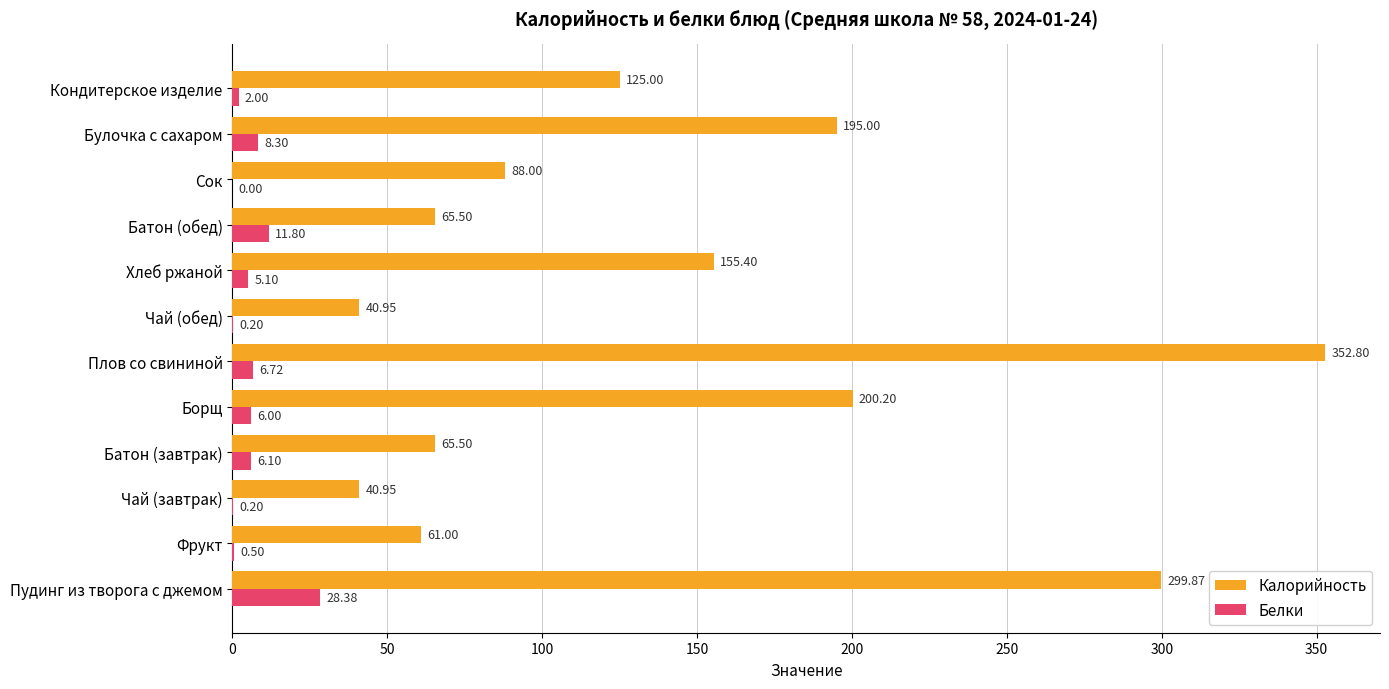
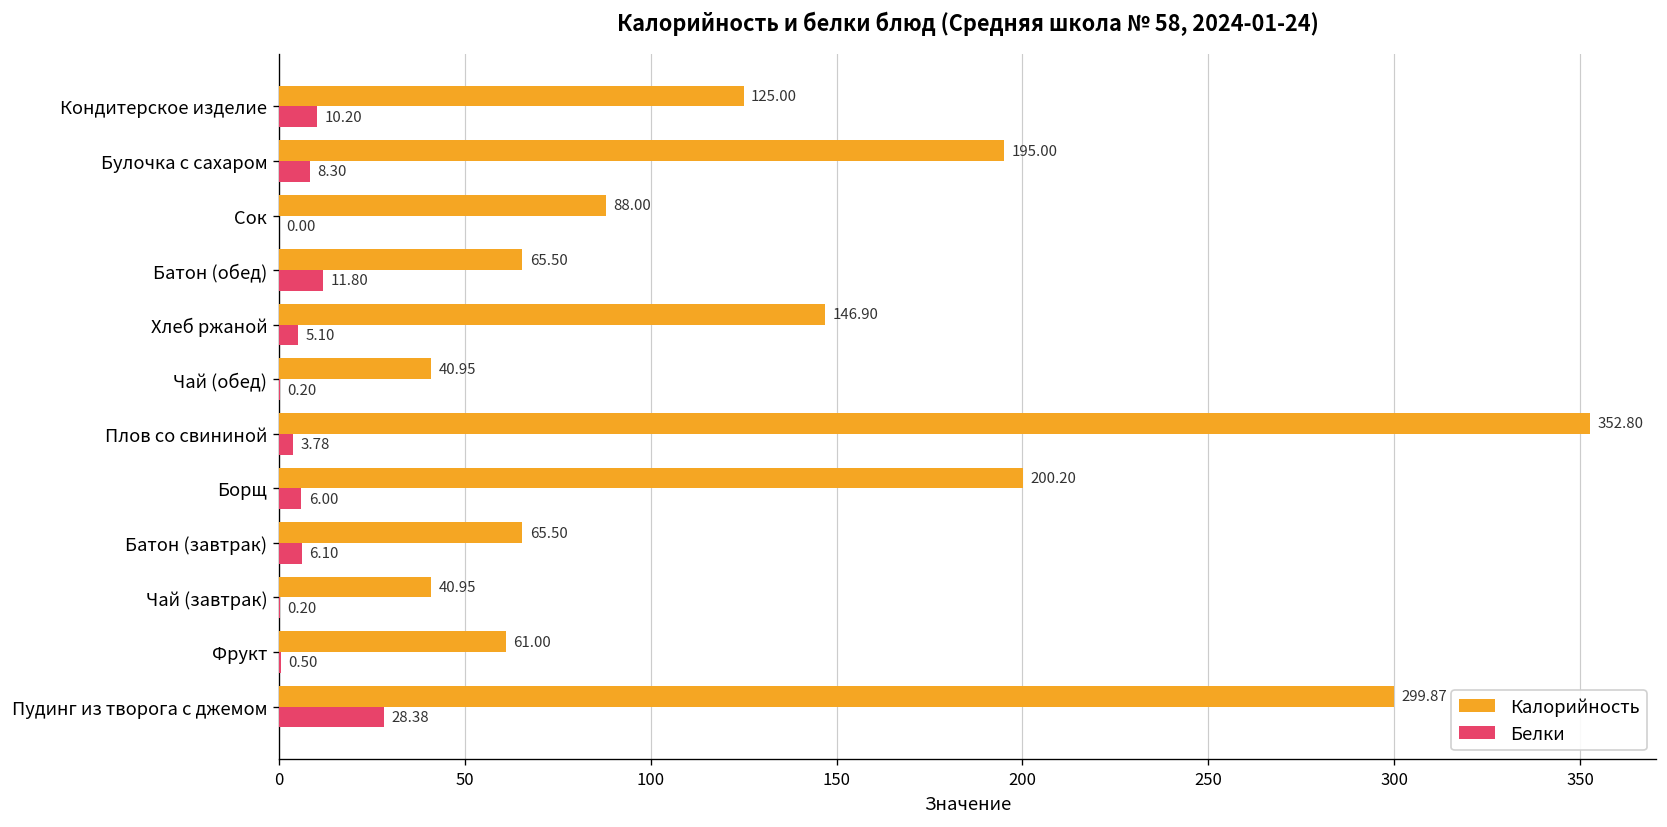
Белки, Кондитерское изделие: 2.00 -> 10.20
Калорийность, Хлеб ржаной: 155.40 -> 146.90
Белки, Плов со свининой: 6.72 -> 3.78
